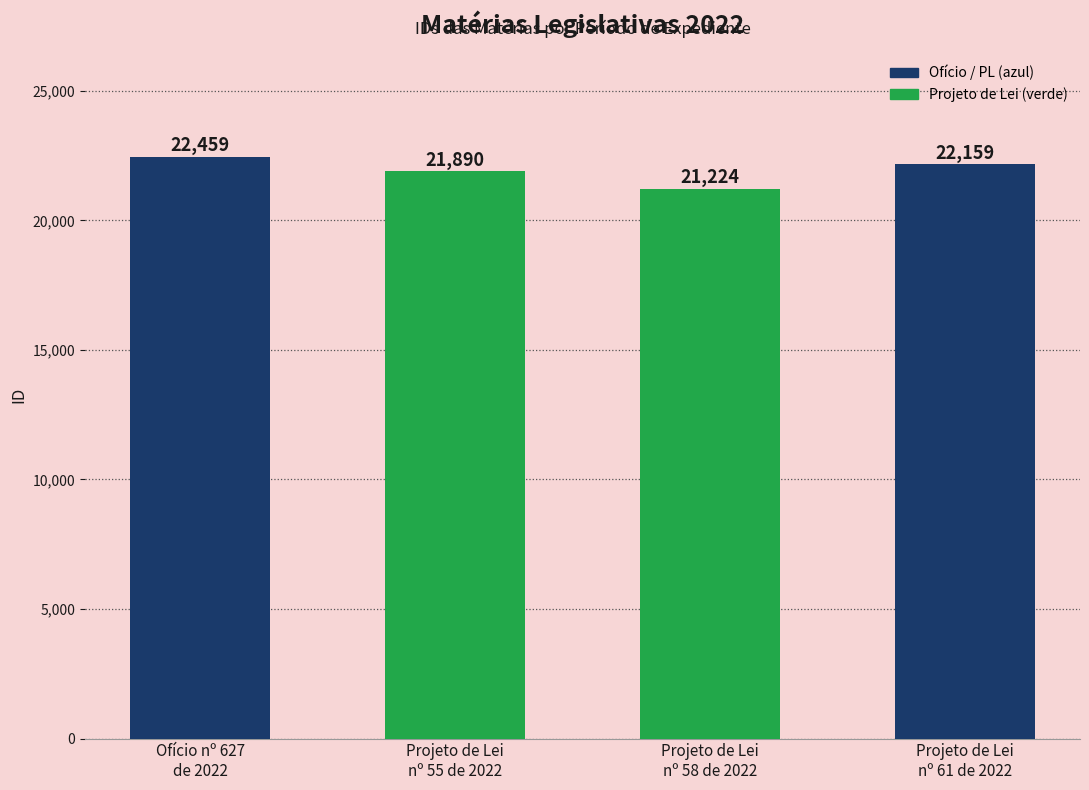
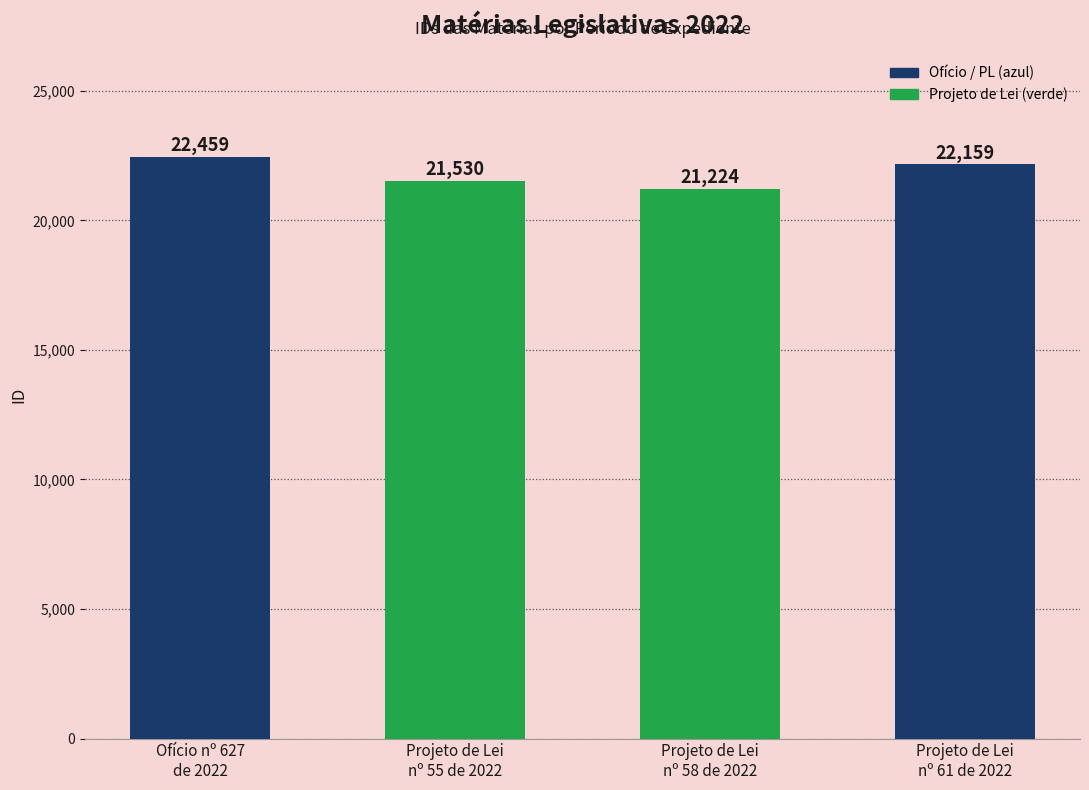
Projeto de Lei nº 55 de 2022: 21,890 -> 21,530
